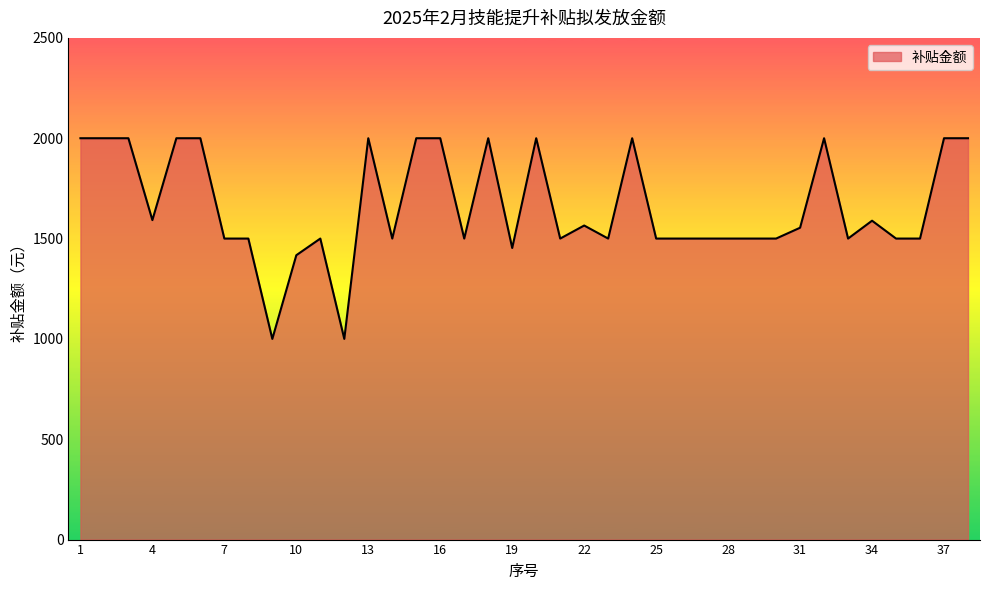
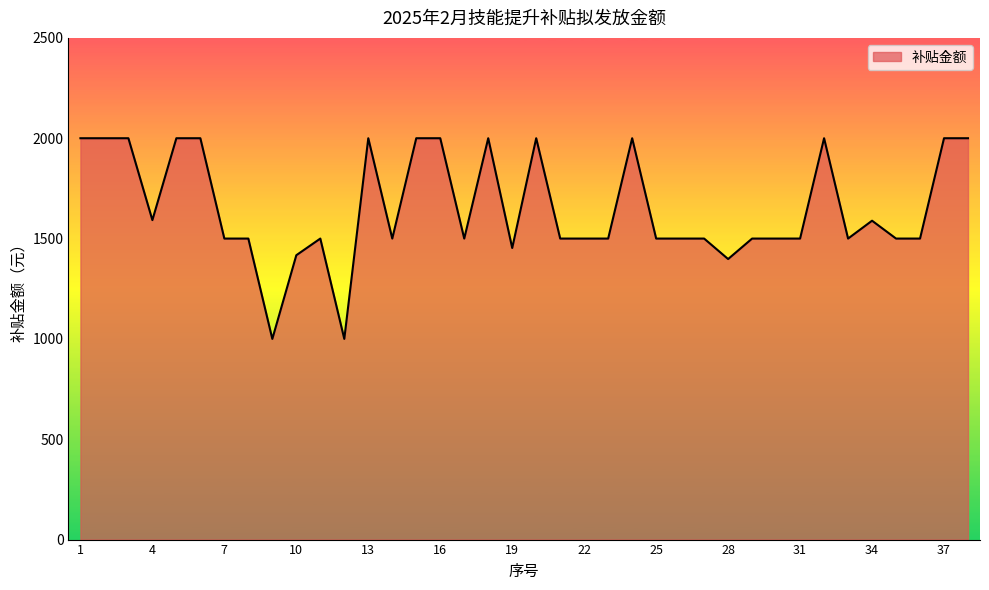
22: 1570 -> 1500
28: 1500 -> 1400
31: 1550 -> 1500
